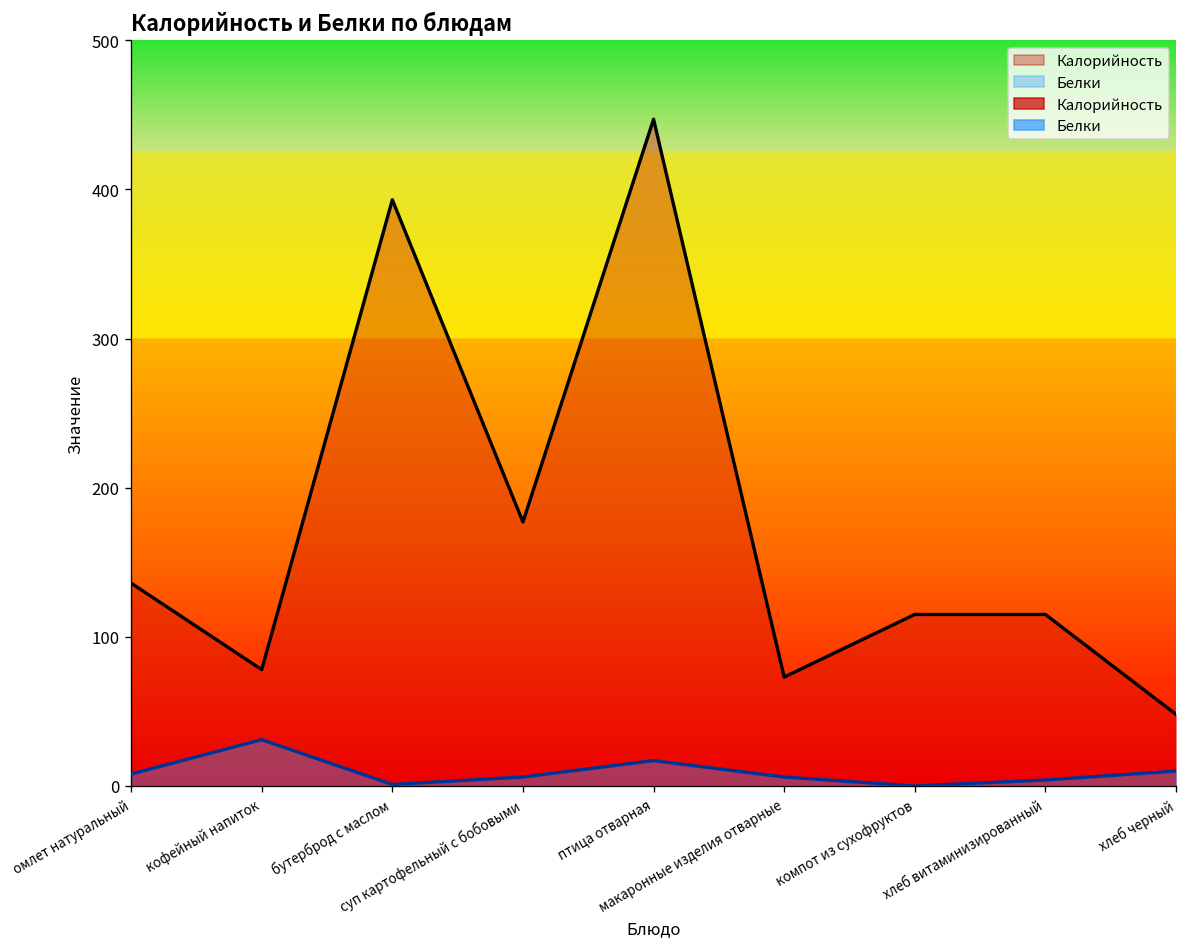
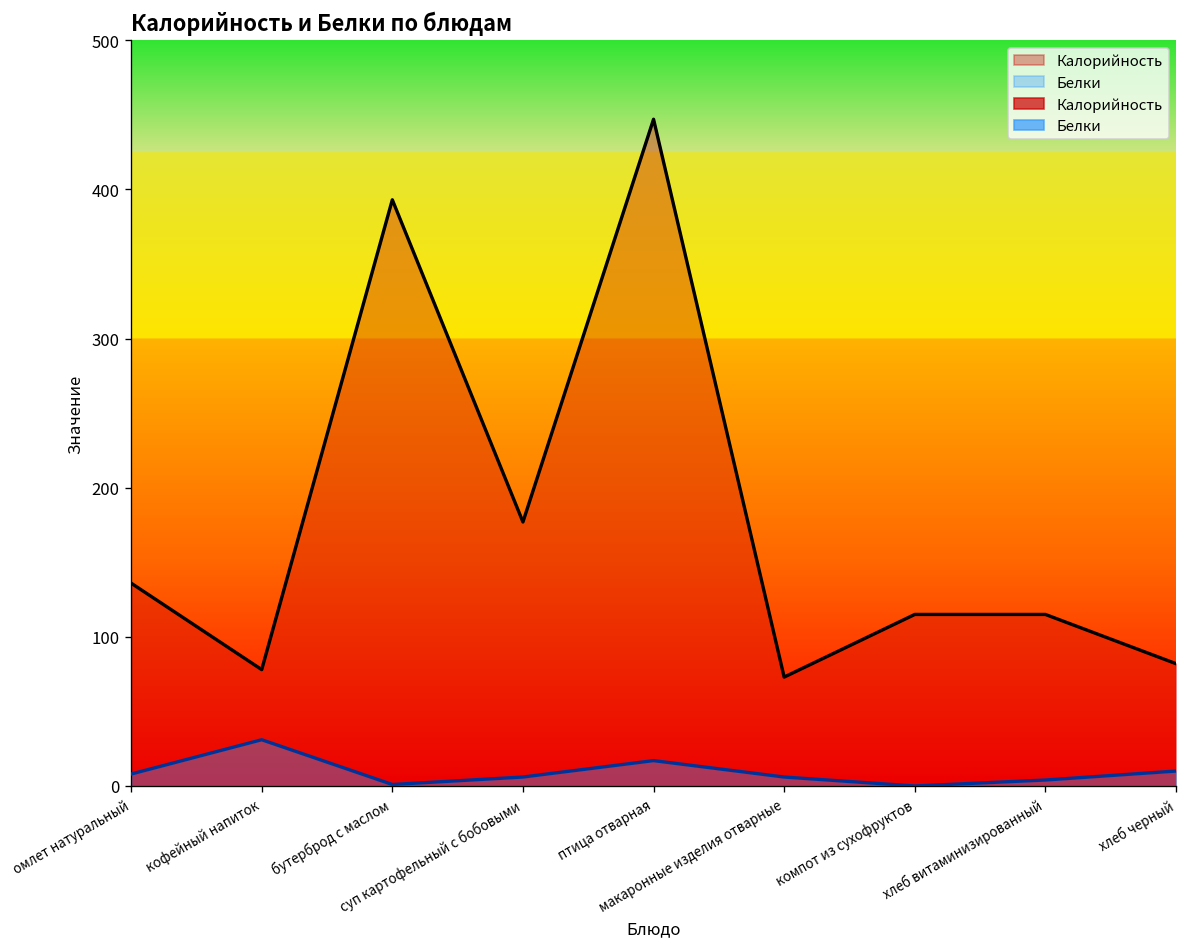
Калорийность, хлеб черный: 48 -> 82
